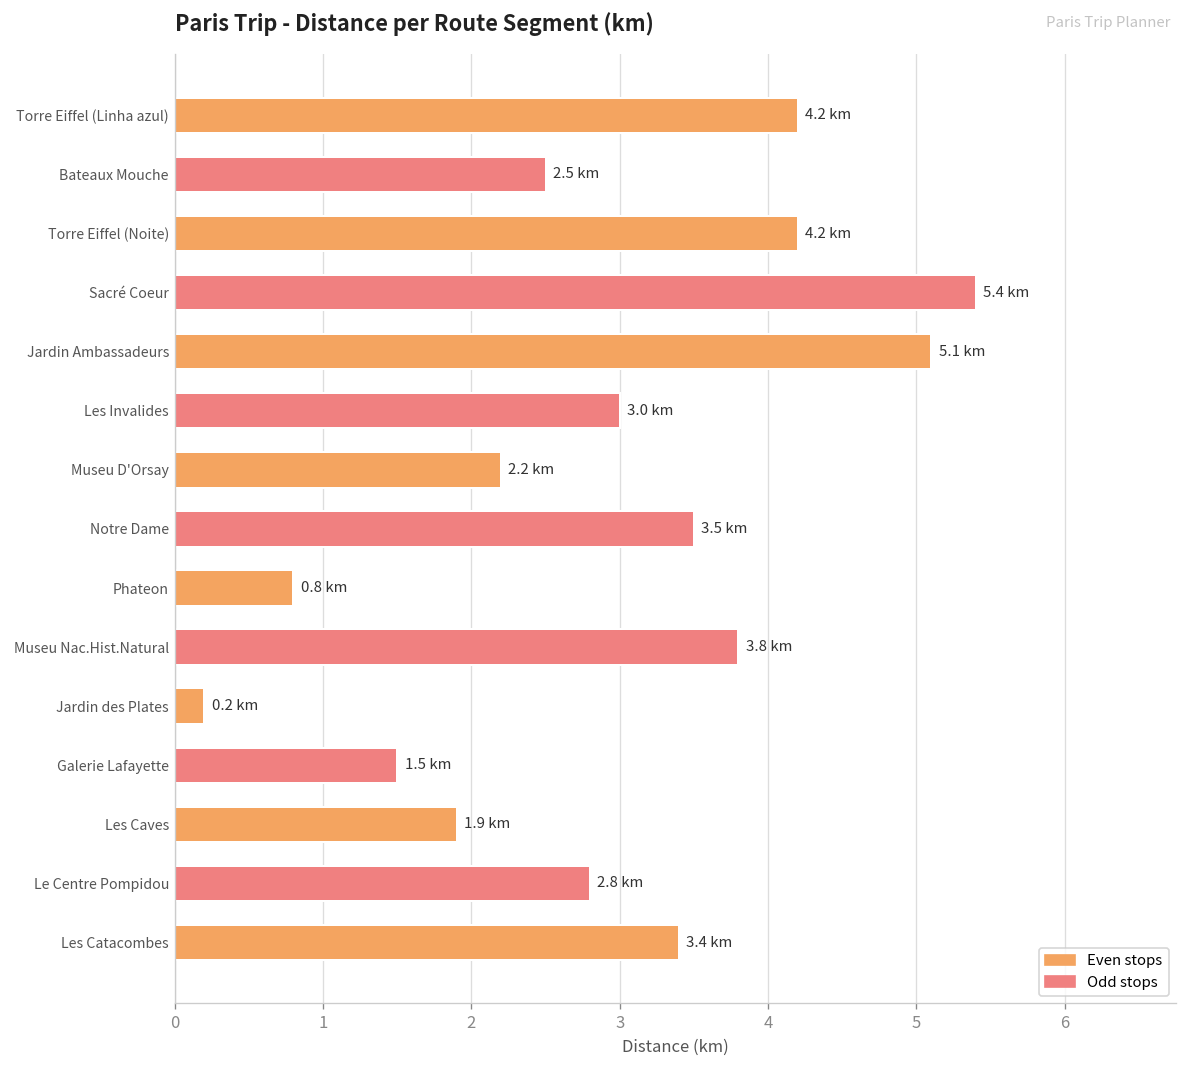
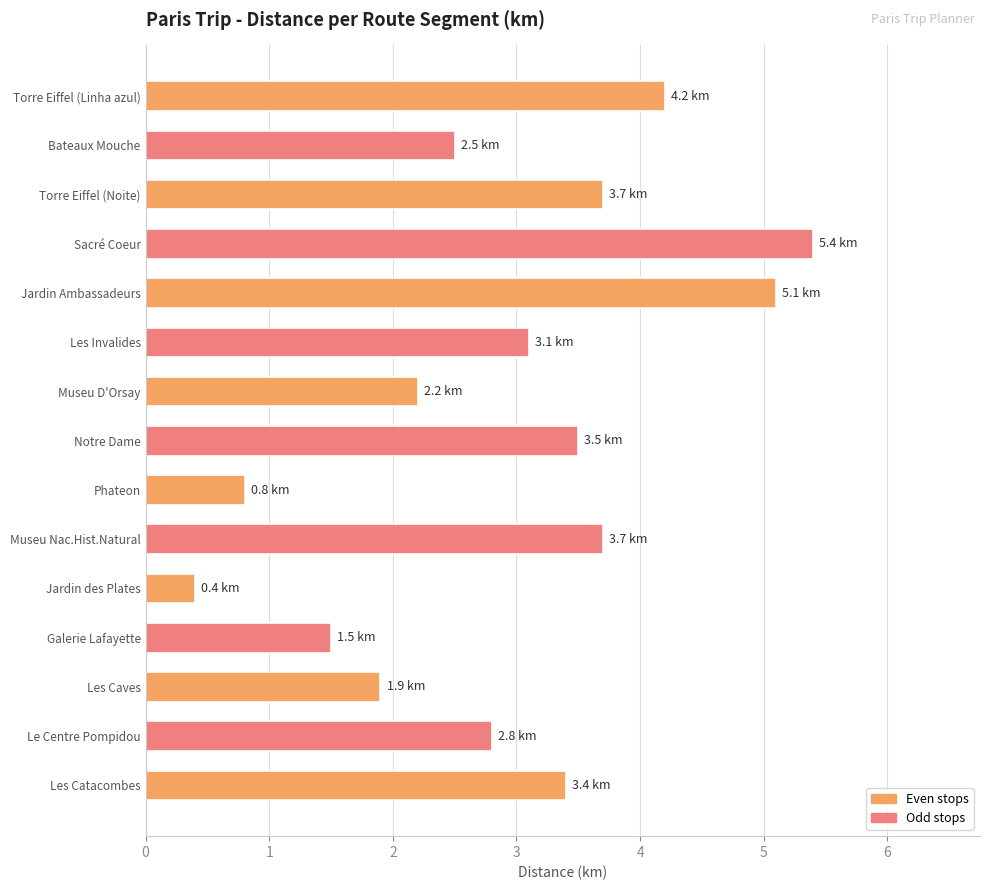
Torre Eiffel (Noite): 4.2 -> 3.7
Les Invalides: 3.0 -> 3.1
Museu Nac.Hist.Natural: 3.8 -> 3.7
Jardin des Plates: 0.2 -> 0.4
